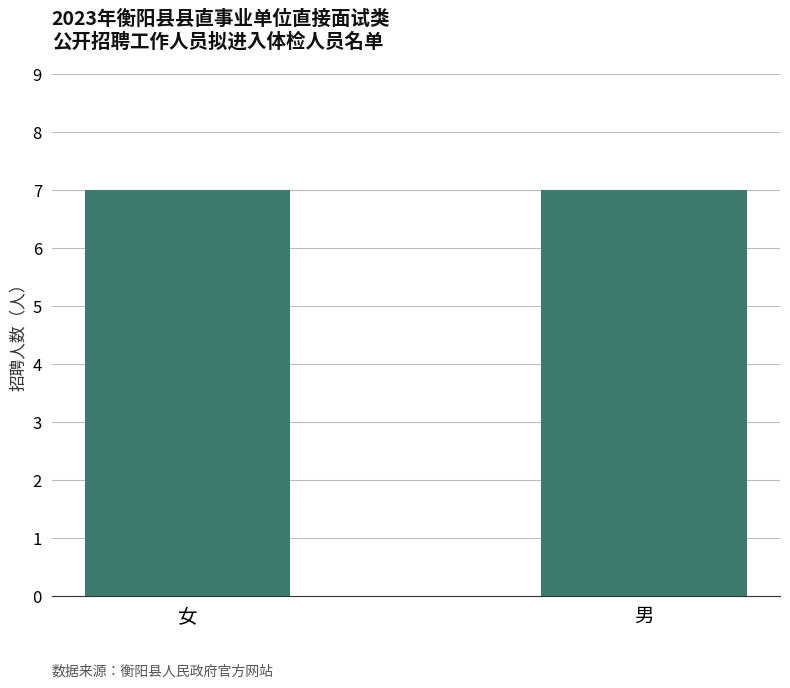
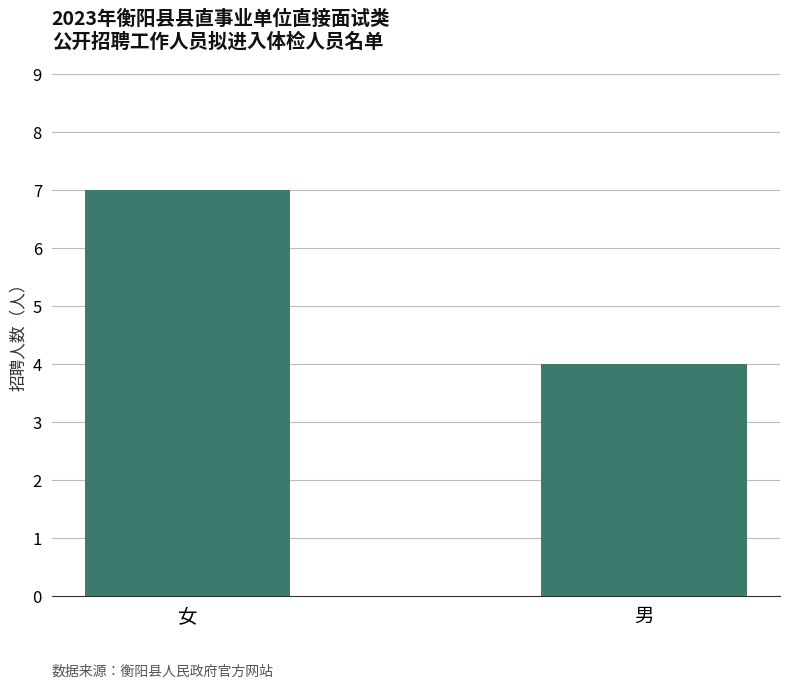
男: 7 -> 4
